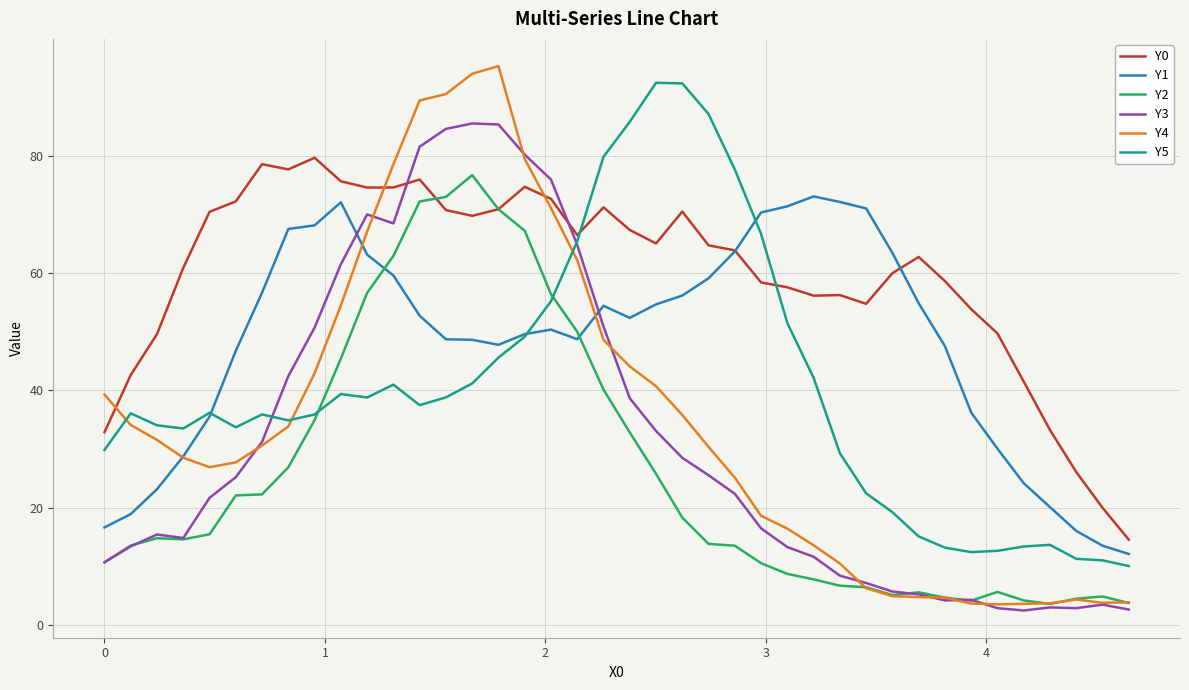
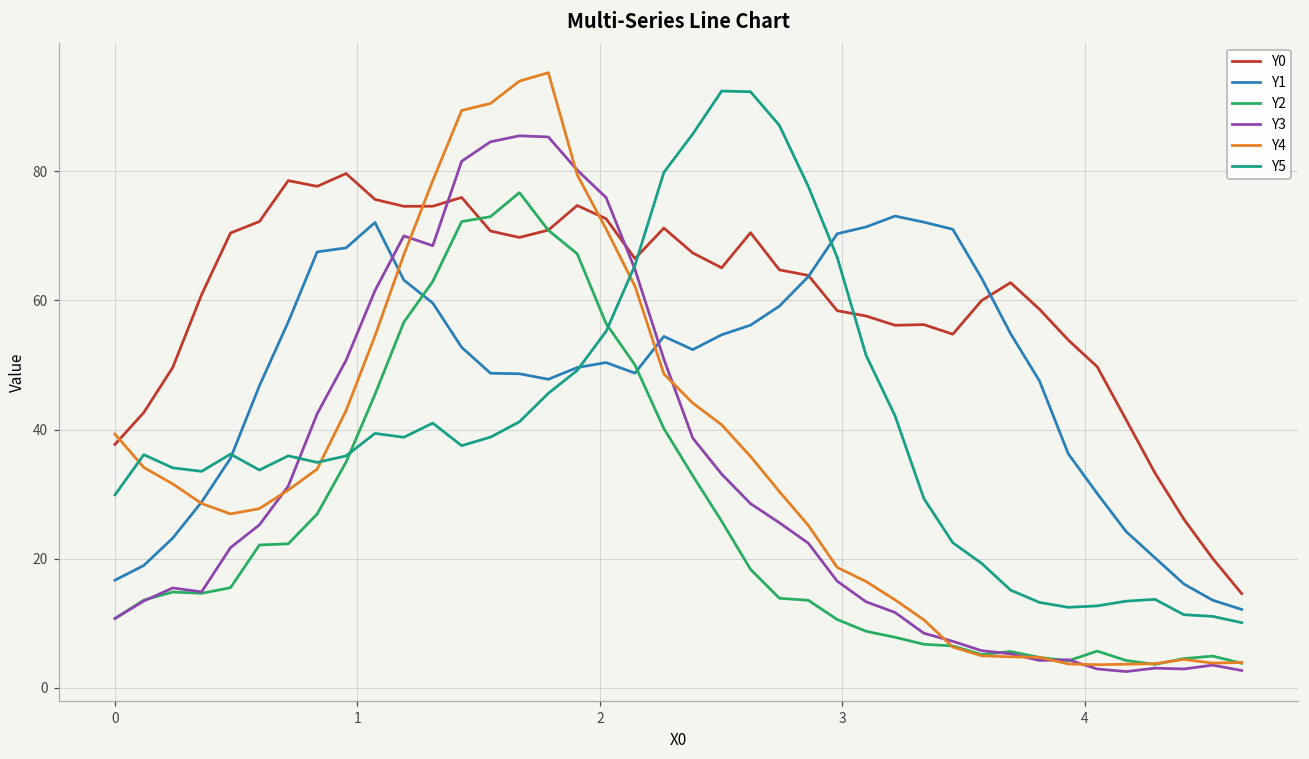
Y0, 0: 33 -> 38
